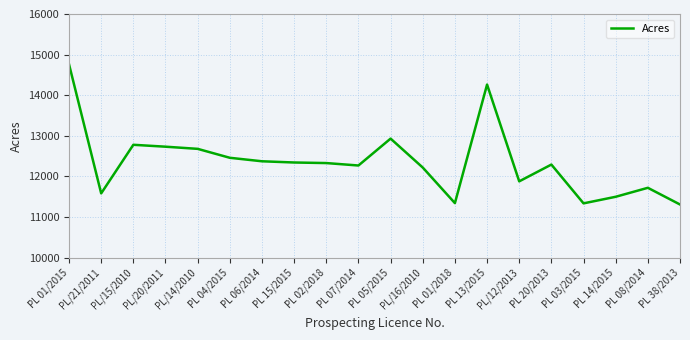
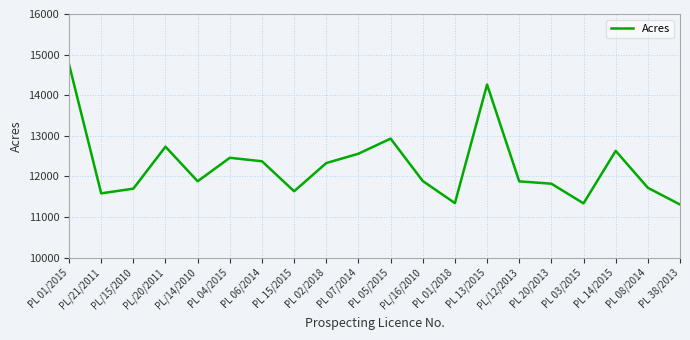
PL/15/2010: 12800 -> 11700
PL/14/2010: 12700 -> 11900
PL 15/2015: 12300 -> 11600
PL 07/2014: 12300 -> 12600
PL/16/2010: 12200 -> 11900
PL 20/2013: 12300 -> 11800
PL 14/2015: 11500 -> 12600
